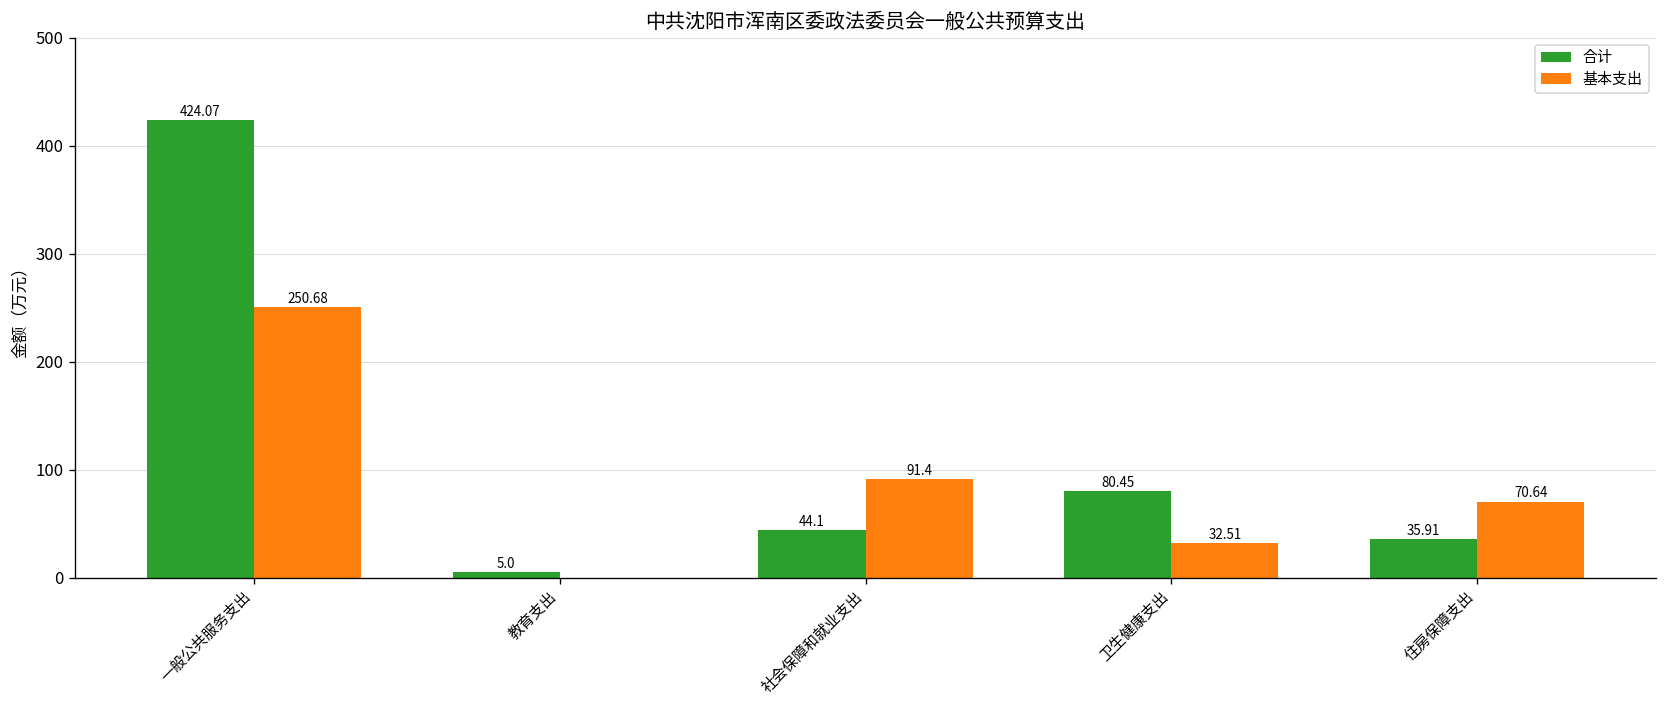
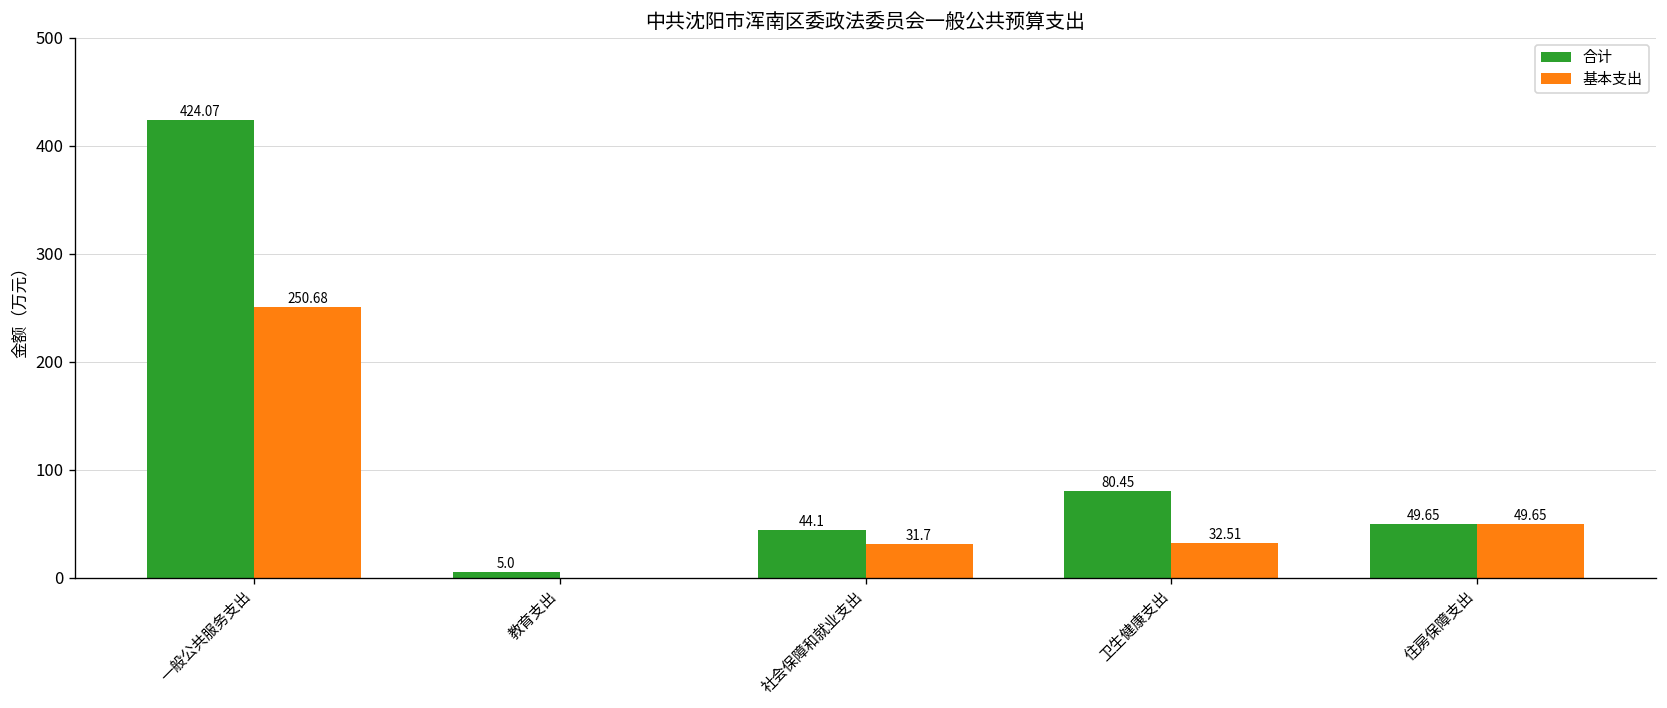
基本支出, 社会保障和就业支出: 91.4 -> 31.7
合计, 住房保障支出: 35.91 -> 49.65
基本支出, 住房保障支出: 70.64 -> 49.65
